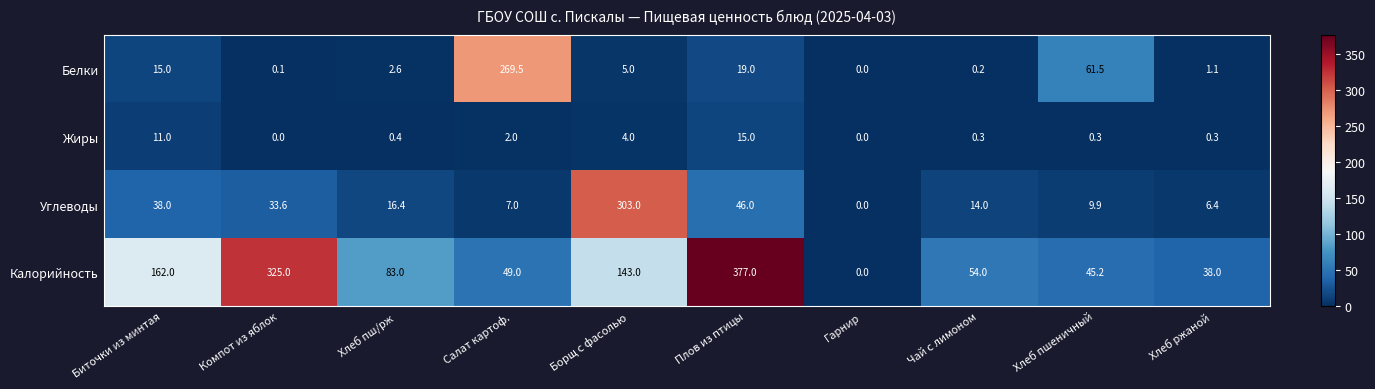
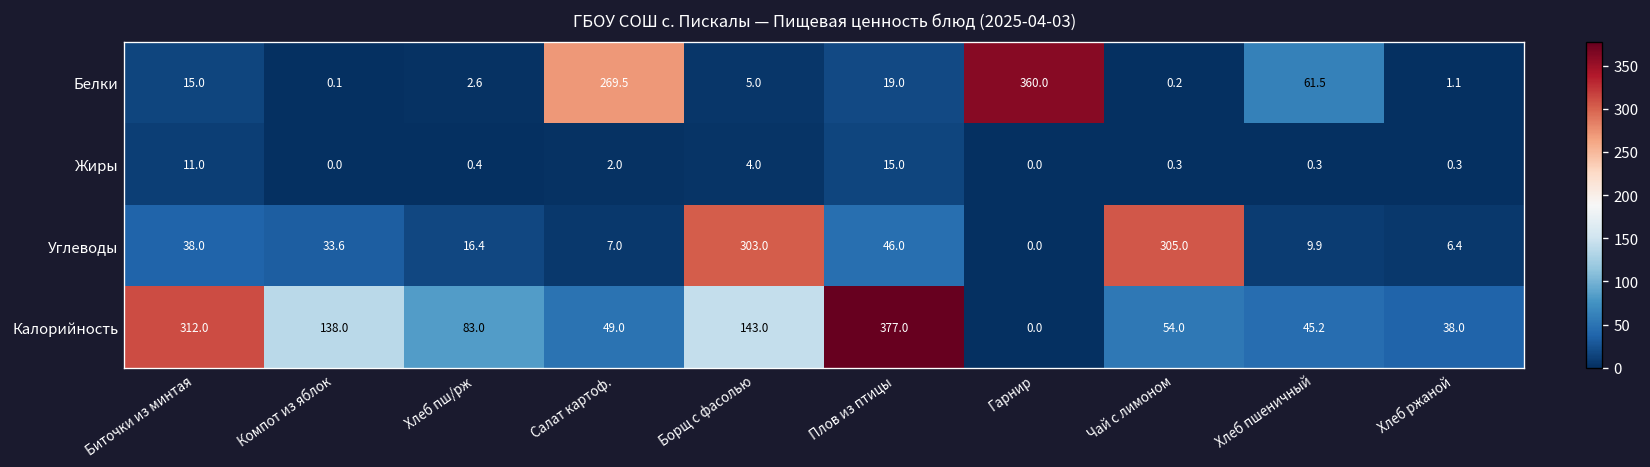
Белки, Гарнир: 0.0 -> 360.0
Углеводы, Чай с лимоном: 14.0 -> 305.0
Калорийность, Биточки из минтая: 162.0 -> 312.0
Калорийность, Компот из яблок: 325.0 -> 138.0
